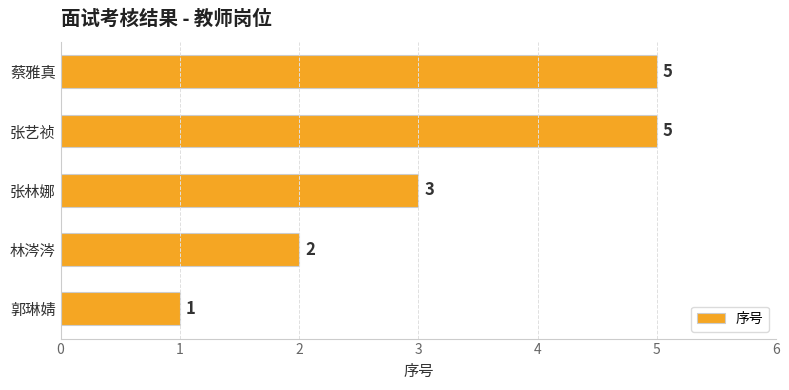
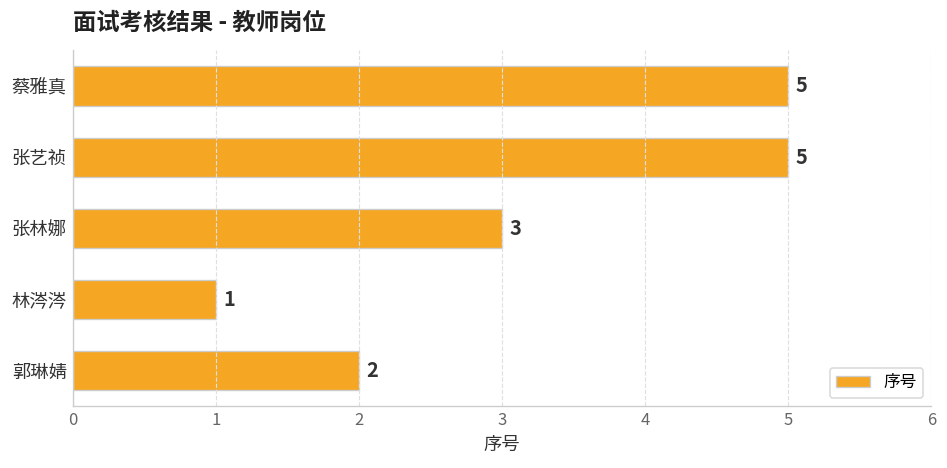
林涔涔: 2 -> 1
郭琳婧: 1 -> 2
